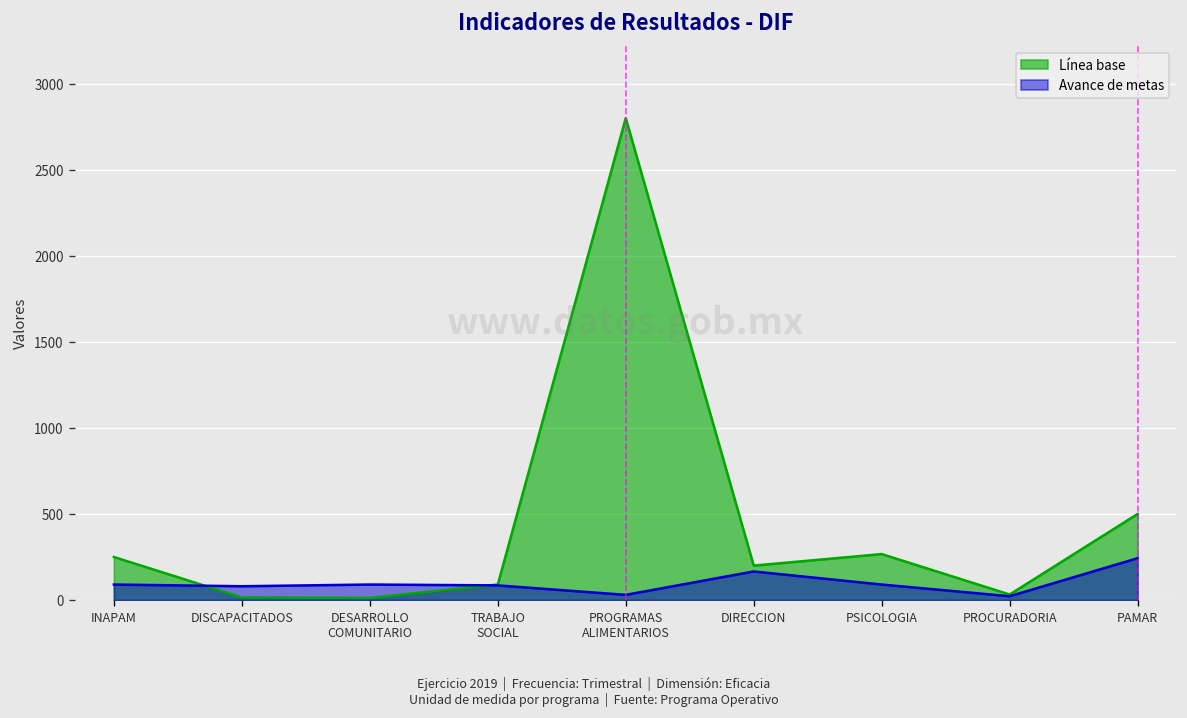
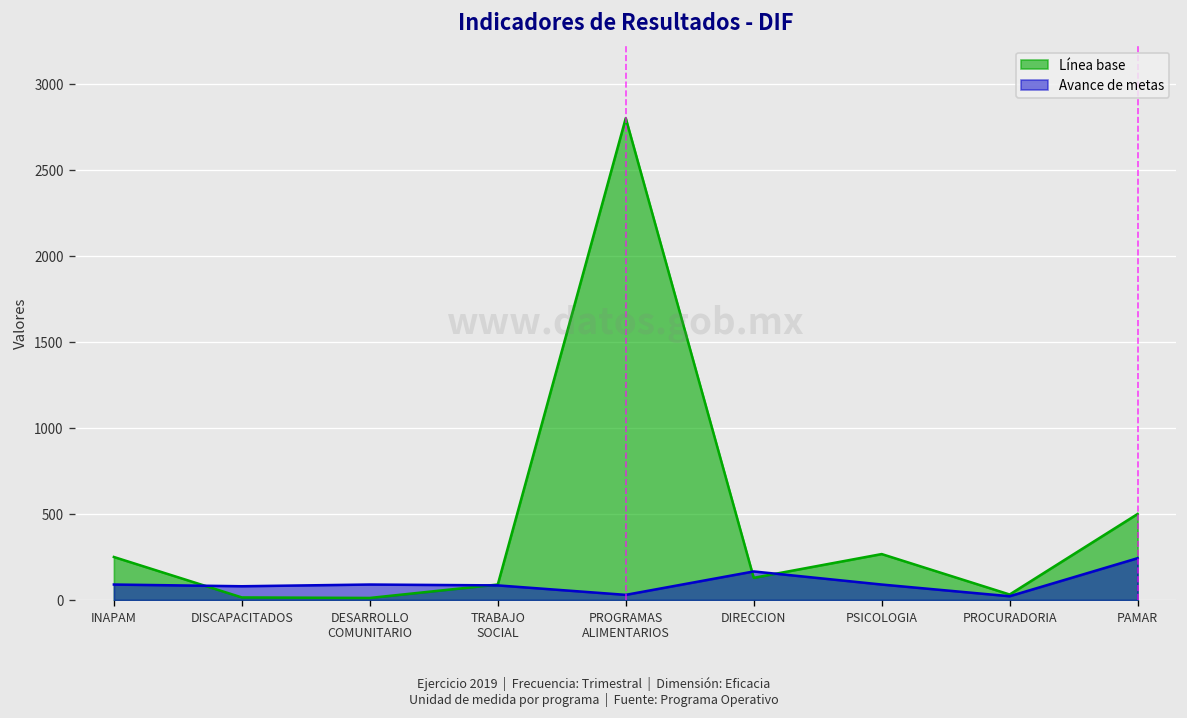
Línea base, DIRECCION: 200 -> 130
